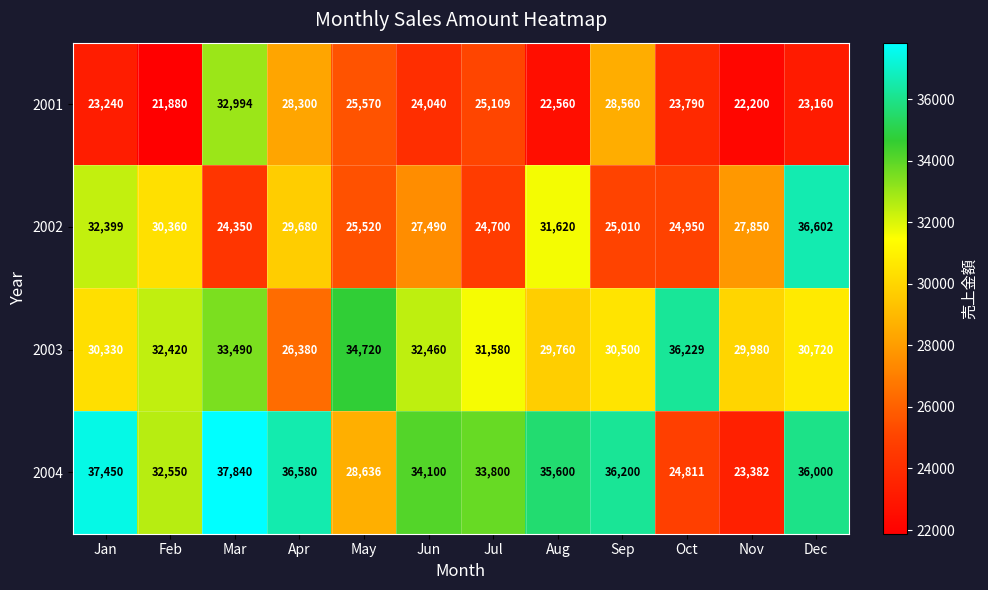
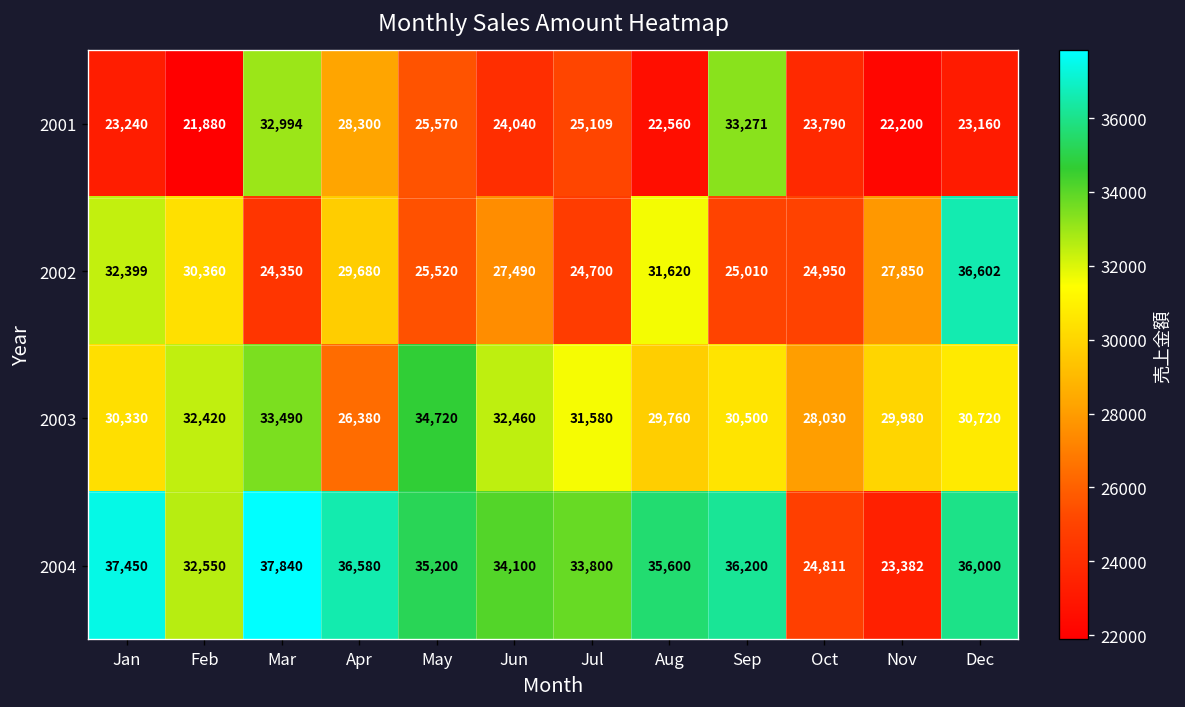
2001, Sep: 28,560 -> 33,271
2003, Oct: 36,229 -> 28,030
2004, May: 28,636 -> 35,200
